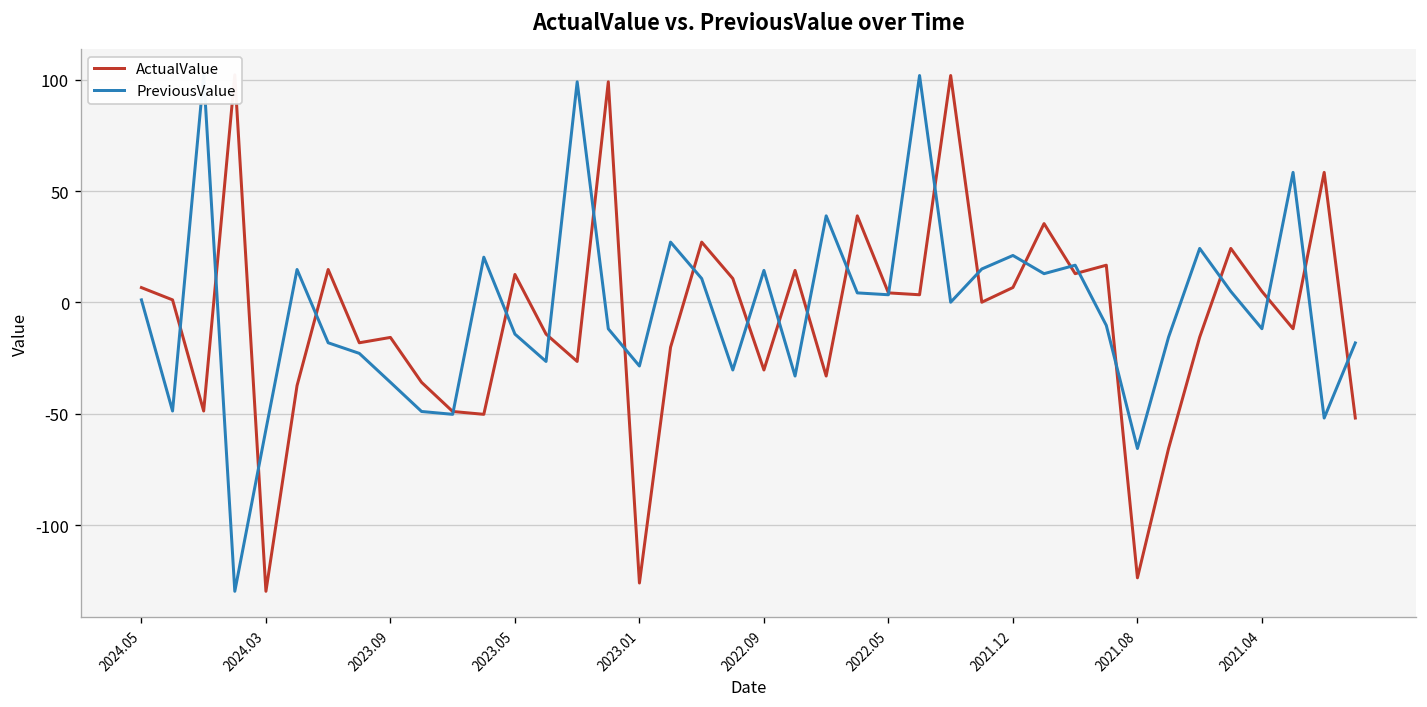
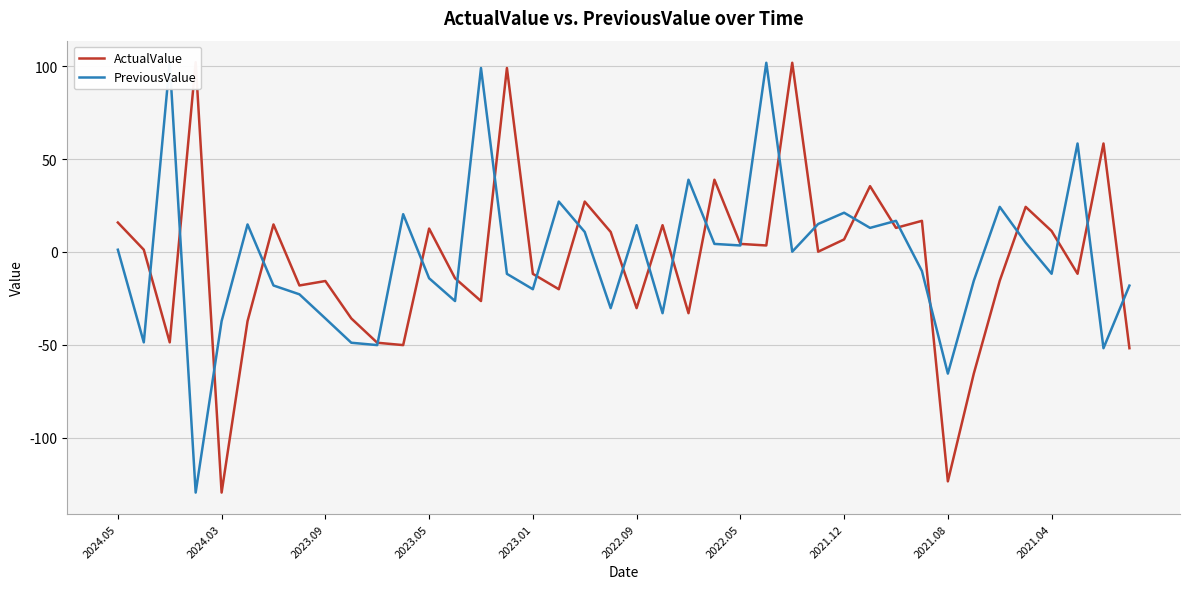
ActualValue, 2024.05: 7 -> 16
PreviousValue, 2024.03: -57 -> -37
ActualValue, 2023.01: -126 -> -12
PreviousValue, 2023.01: -28 -> -20
ActualValue, 2021.04: 5 -> 11
